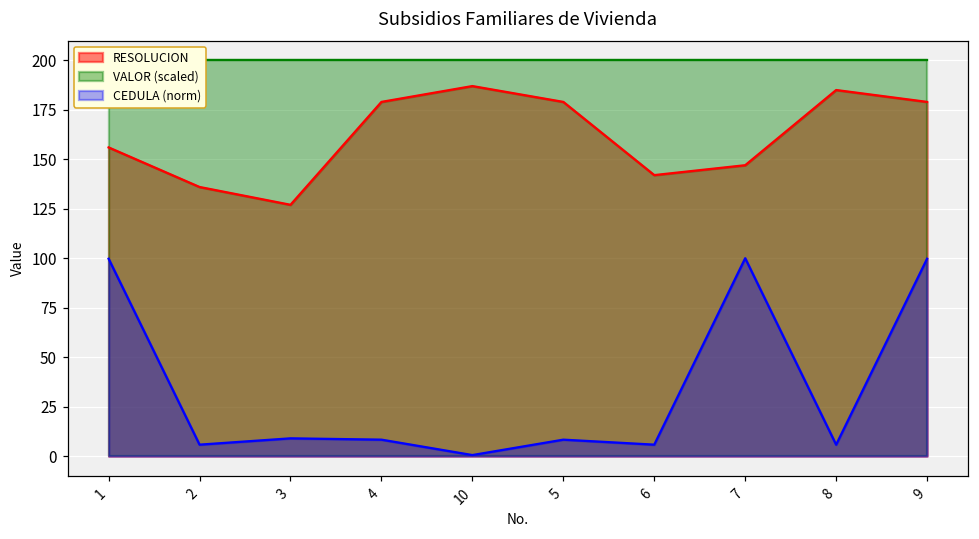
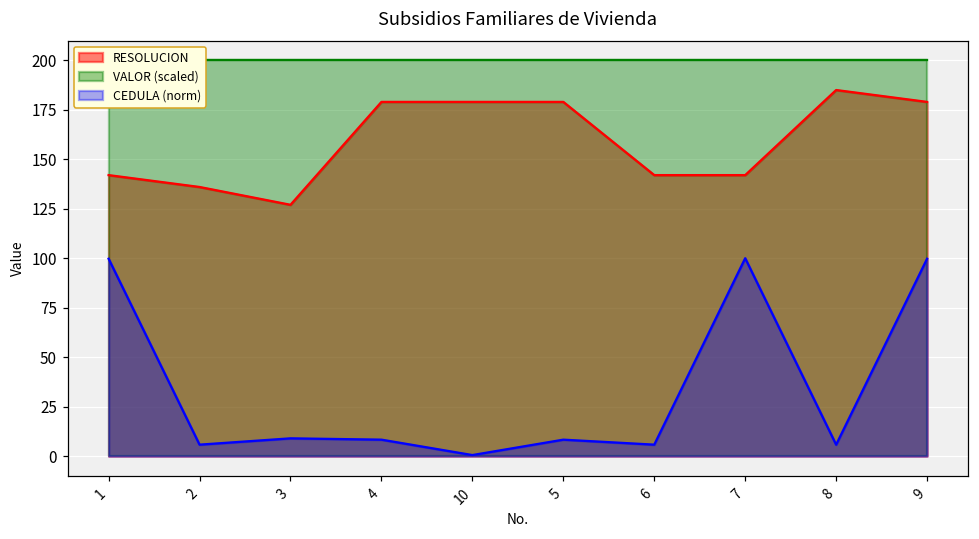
RESOLUCION, 1: 156 -> 142
RESOLUCION, 10: 187 -> 179
RESOLUCION, 7: 147 -> 142
